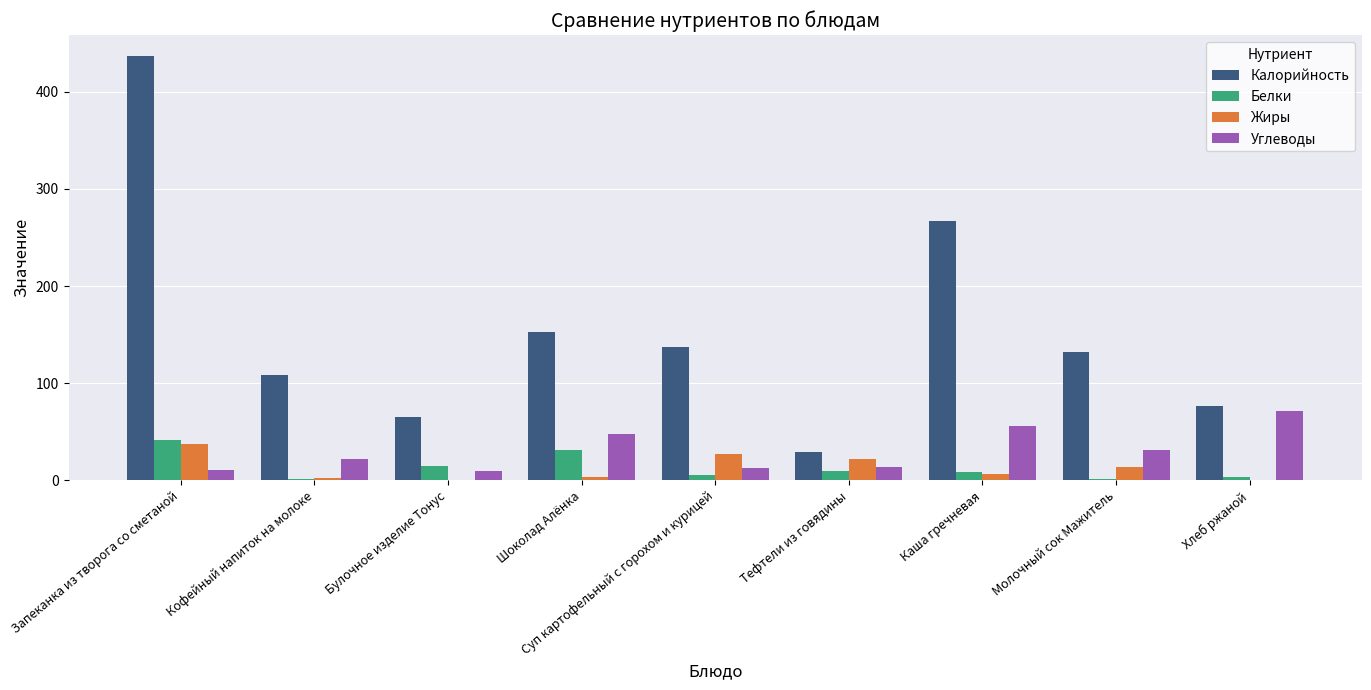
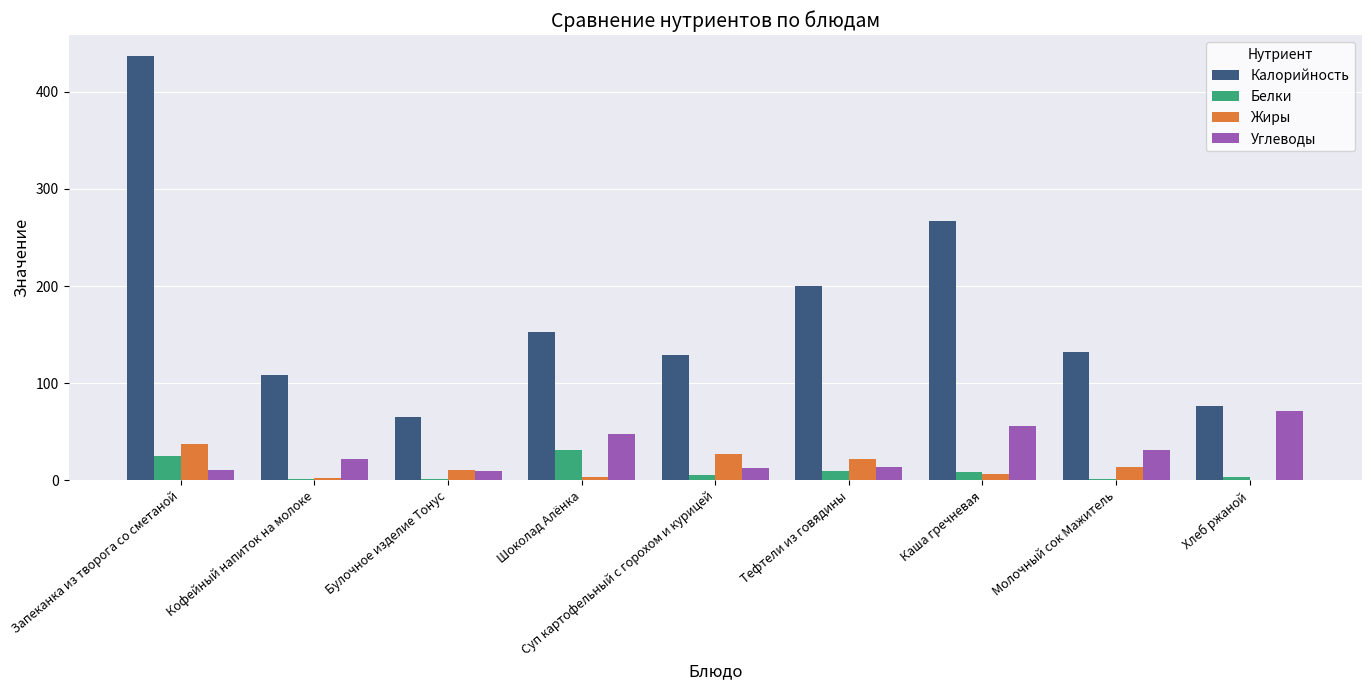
Белки, Запеканка из творога со сметаной: 40 -> 30
Белки, Булочное изделие Тонус: 10 -> 0
Жиры, Булочное изделие Тонус: 0 -> 10
Калорийность, Суп картофельный с горохом и курицей: 140 -> 130
Калорийность, Тефтели из говядины: 30 -> 200
